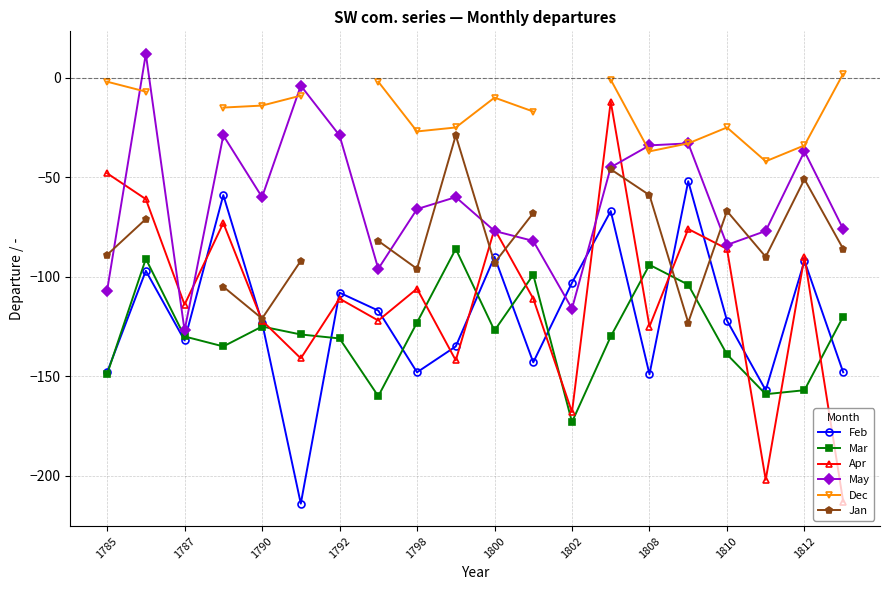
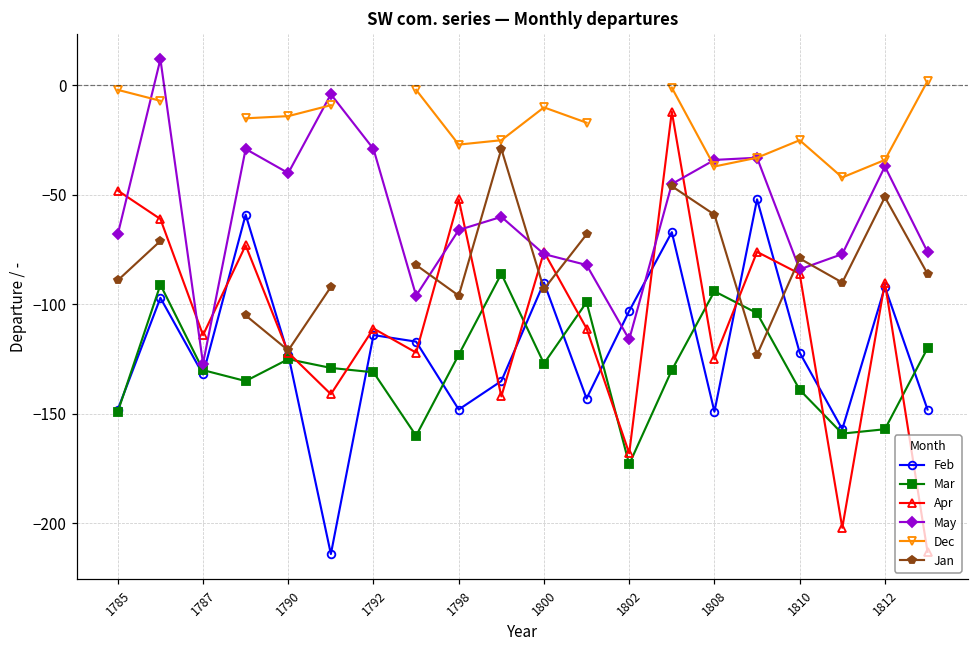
May, 1785: -107 -> -68
May, 1790: -60 -> -40
Feb, 1792: -108 -> -114
Apr, 1798: -106 -> -52
Jan, 1810: -67 -> -79
